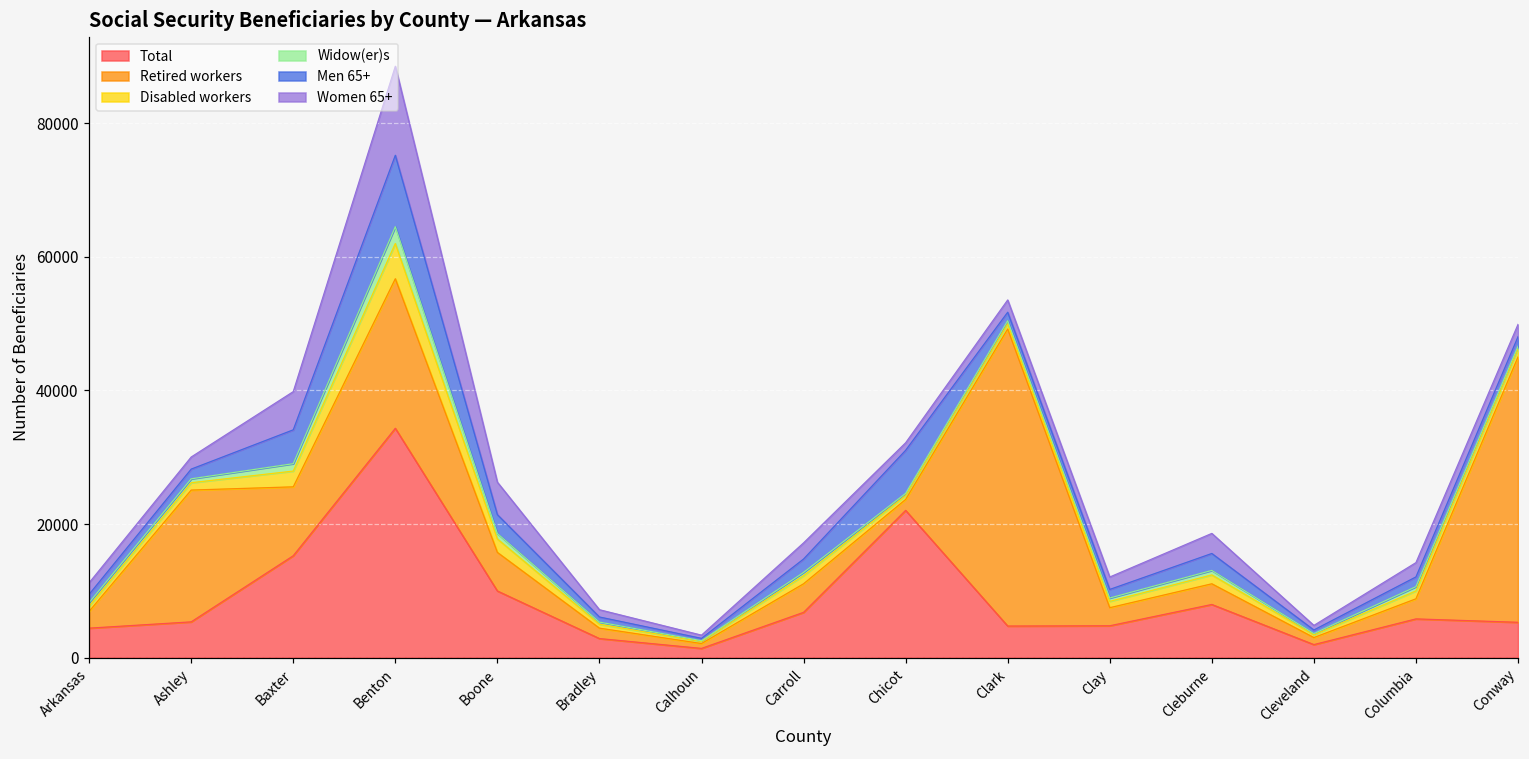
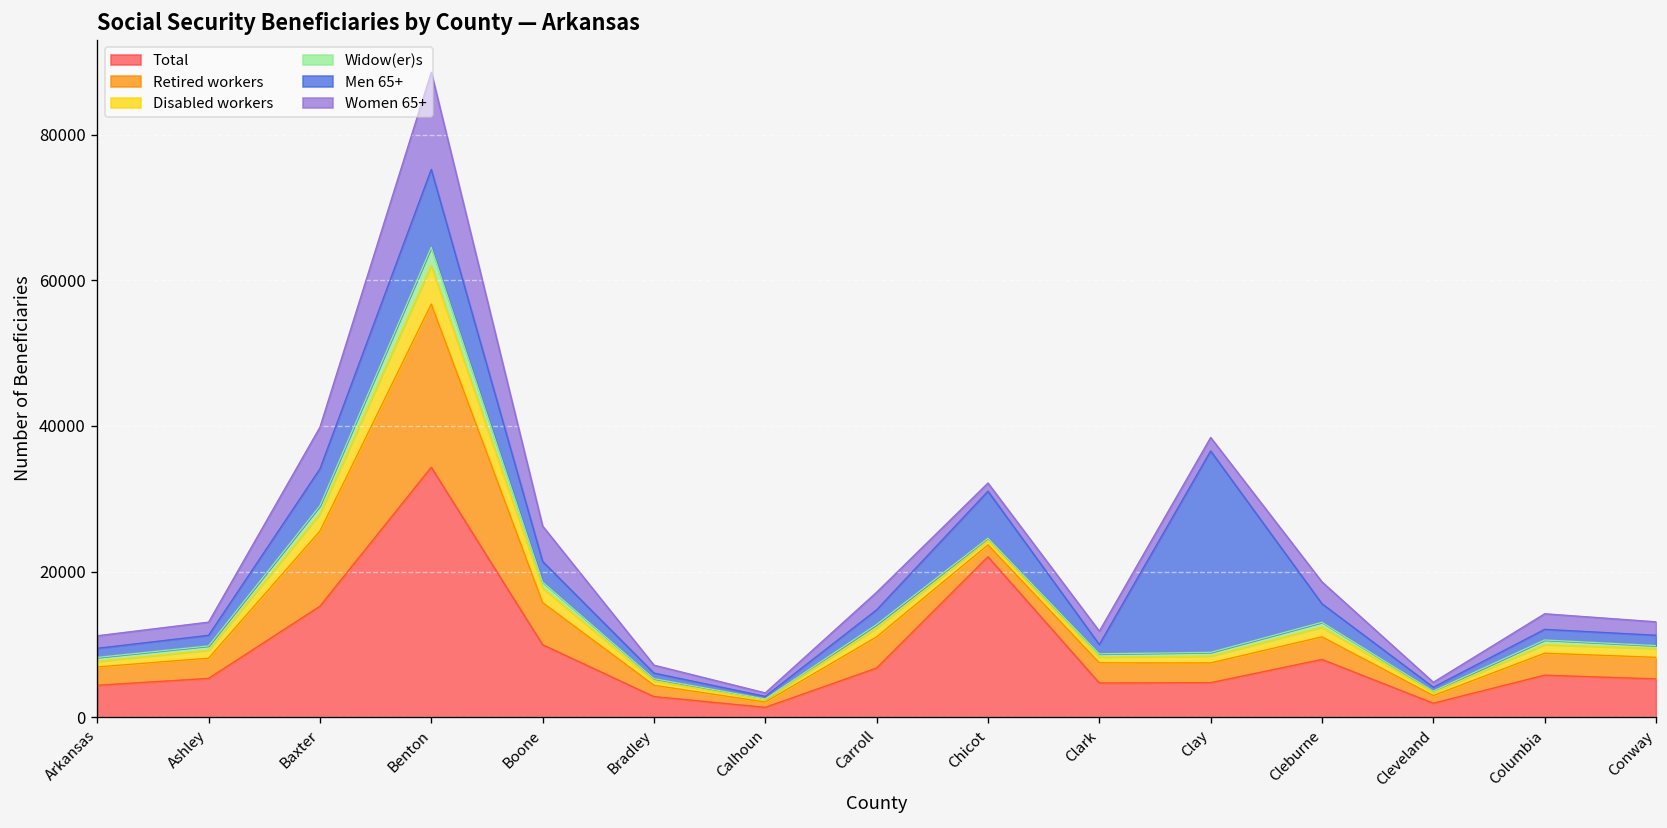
Retired workers, Ashley: 20000 -> 3000
Retired workers, Clark: 44000 -> 3000
Men 65+, Clay: 1000 -> 28000
Retired workers, Conway: 40000 -> 3000
